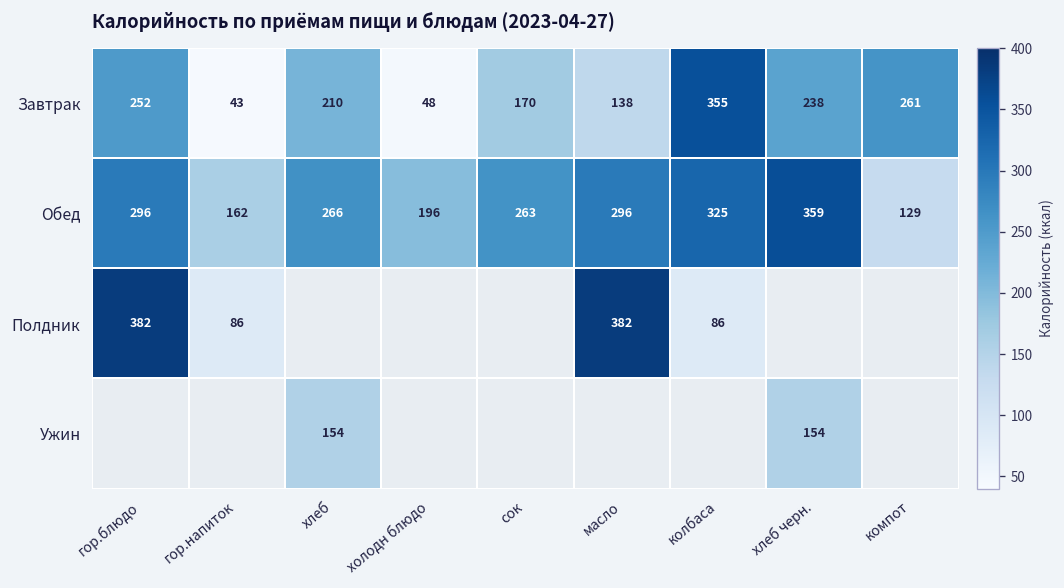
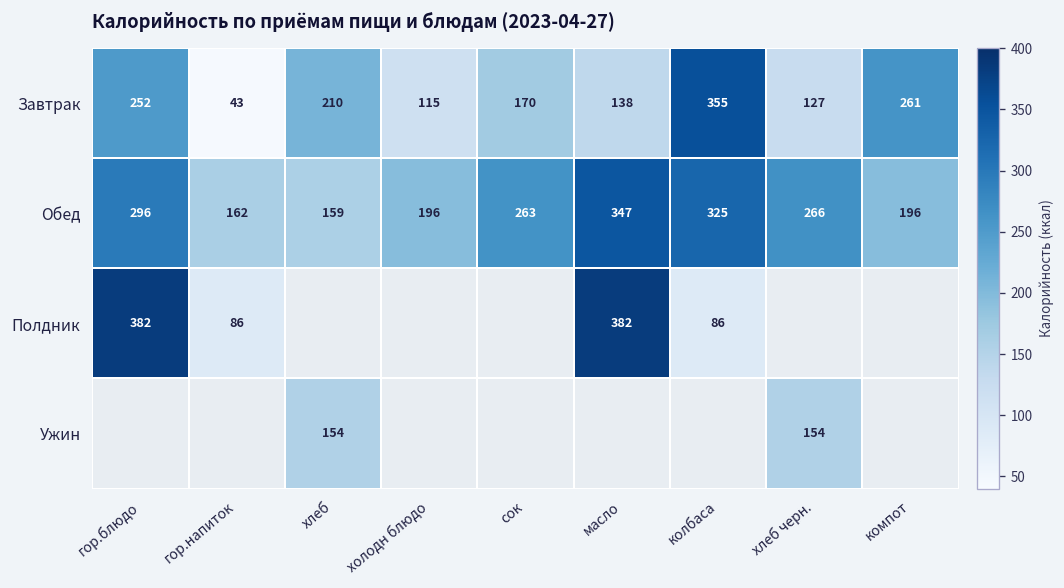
Завтрак, холодн блюдо: 48 -> 115
Завтрак, хлеб черн.: 238 -> 127
Обед, хлеб: 266 -> 159
Обед, масло: 296 -> 347
Обед, хлеб черн.: 359 -> 266
Обед, компот: 129 -> 196
